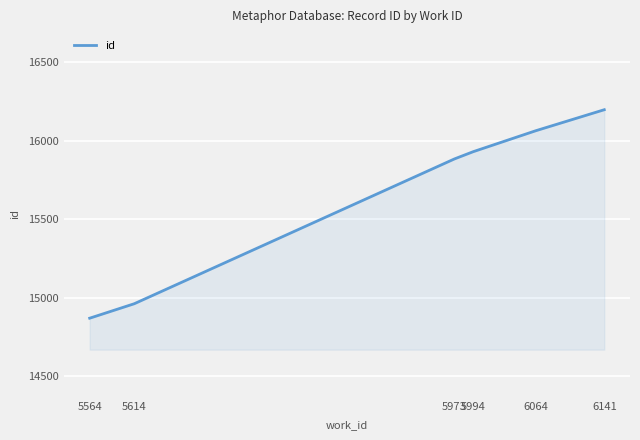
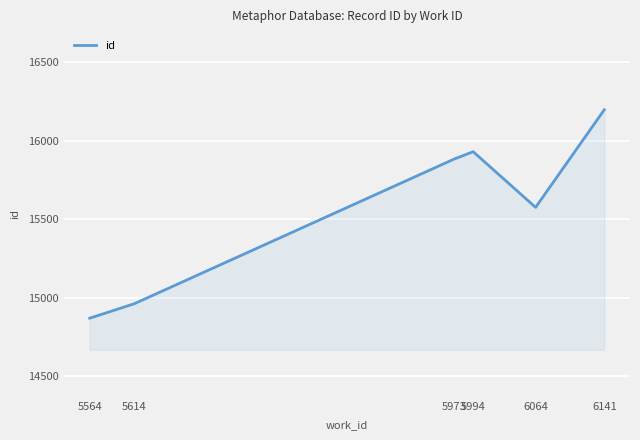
6064: 16060 -> 15580
